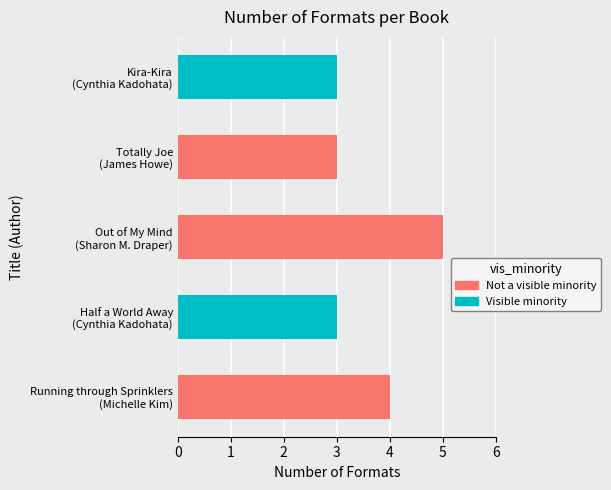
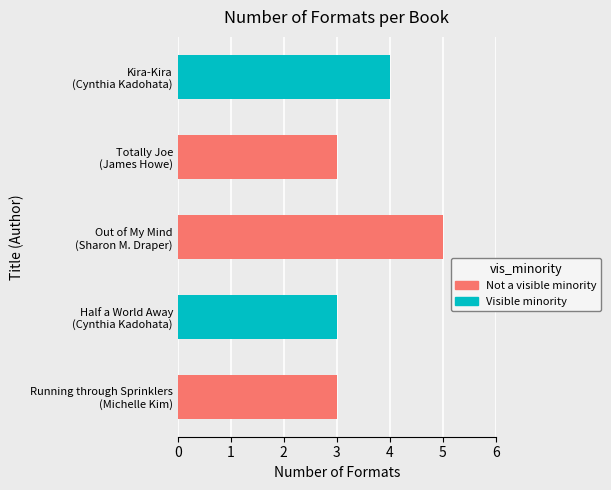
Kira-Kira (Cynthia Kadohata): 3 -> 4
Running through Sprinklers (Michelle Kim): 4 -> 3
